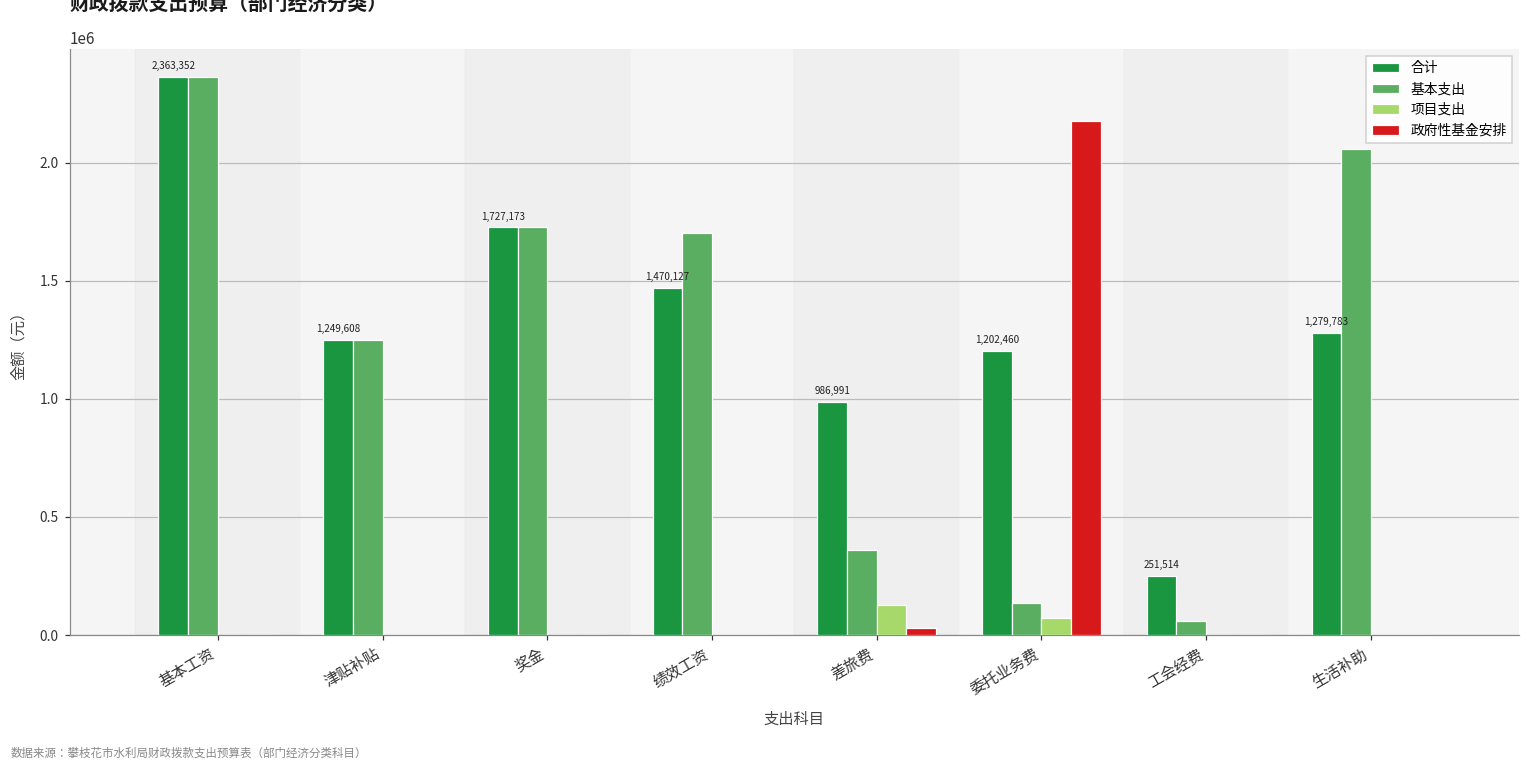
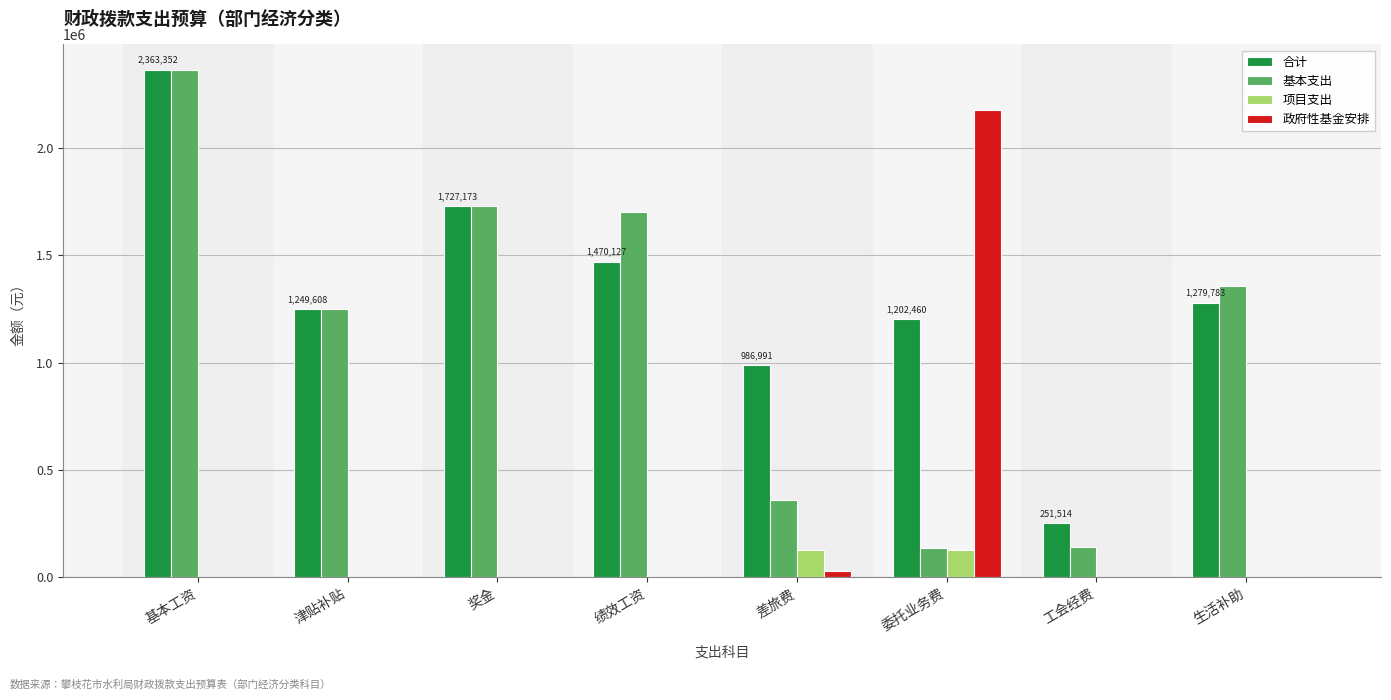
项目支出, 委托业务费: 70000 -> 130000
基本支出, 工会经费: 60000 -> 140000
基本支出, 生活补助: 2060000 -> 1350000
